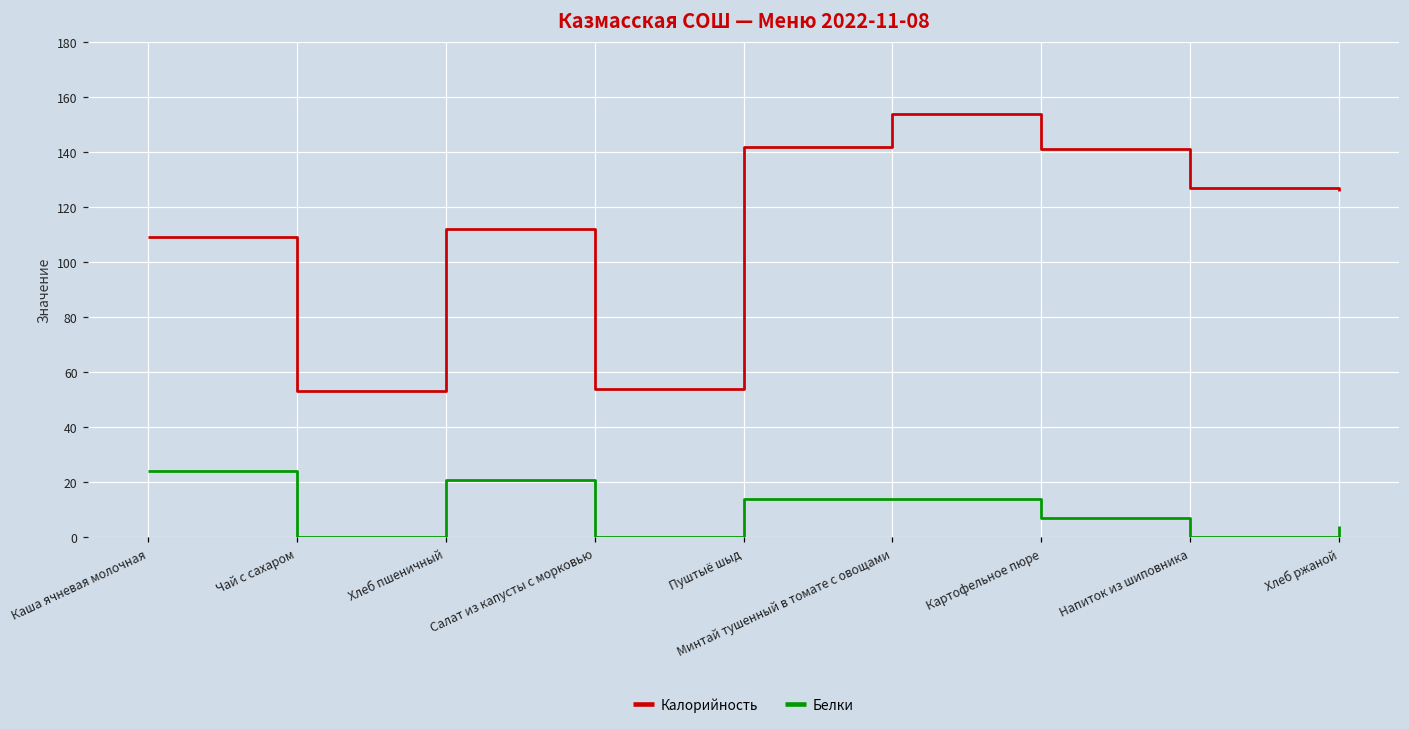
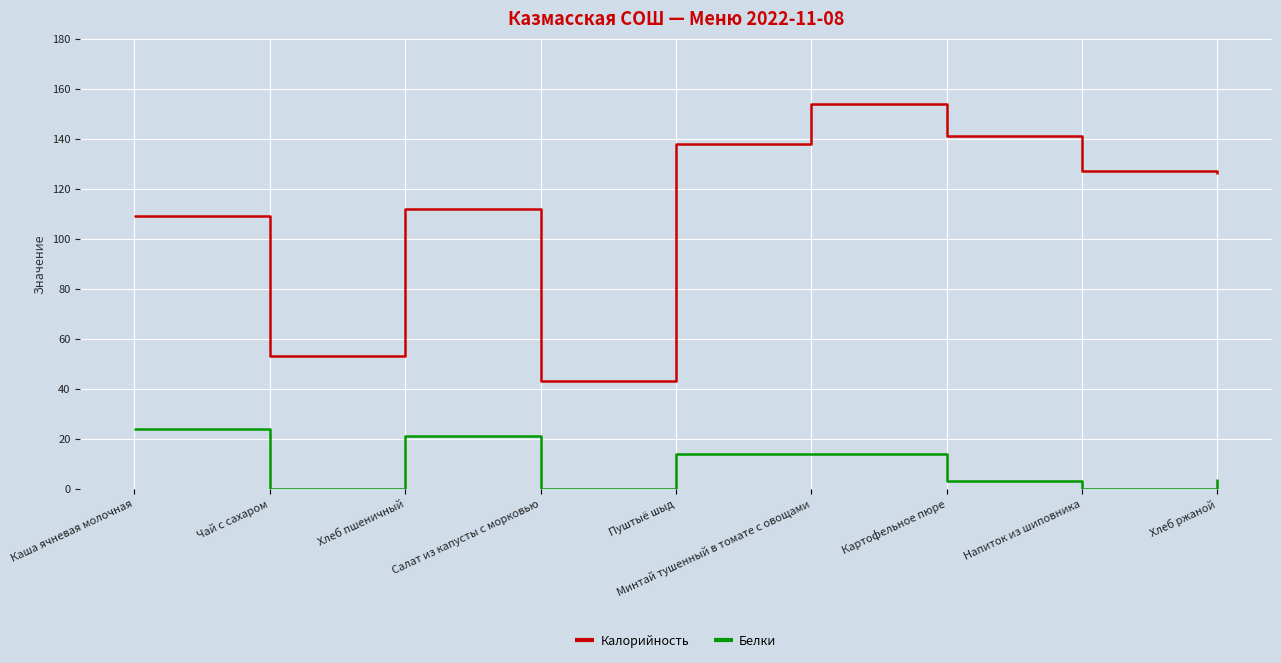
Калорийность, Салат из капусты с морковью: 54 -> 43
Калорийность, Пуштыё шыд: 142 -> 138
Белки, Картофельное пюре: 7 -> 3
